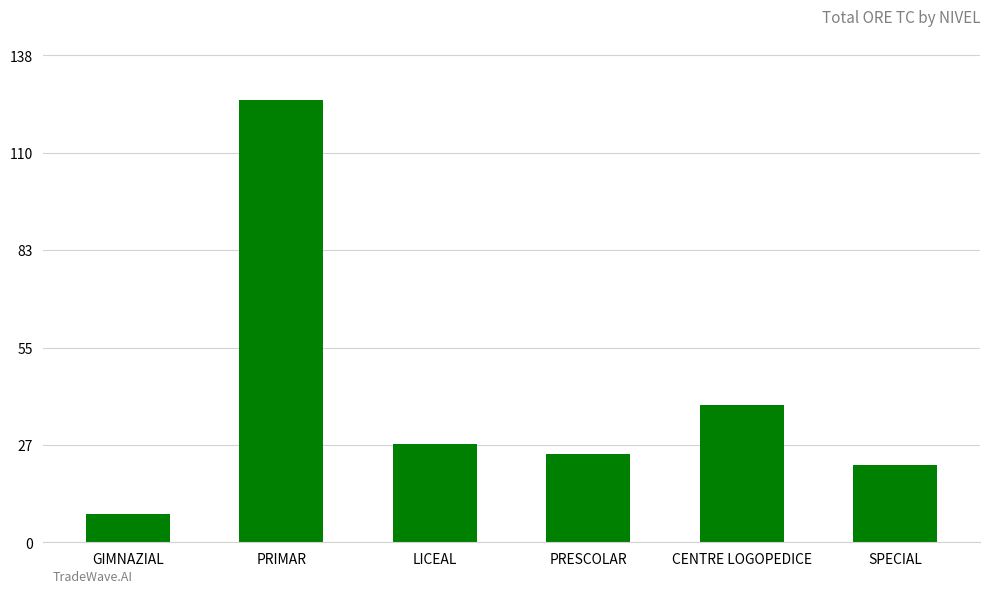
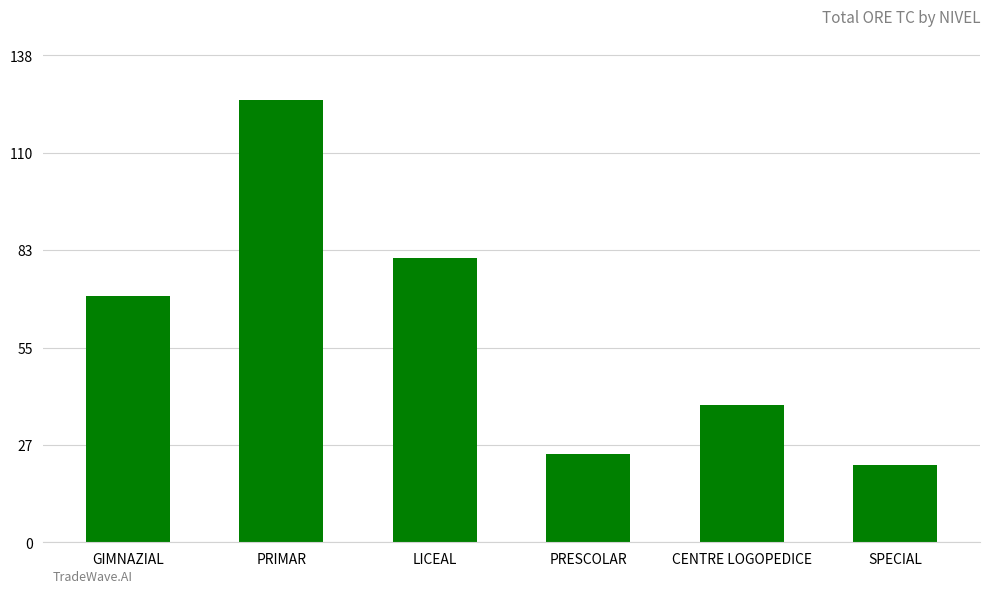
GIMNAZIAL: 8 -> 70
LICEAL: 28 -> 81
